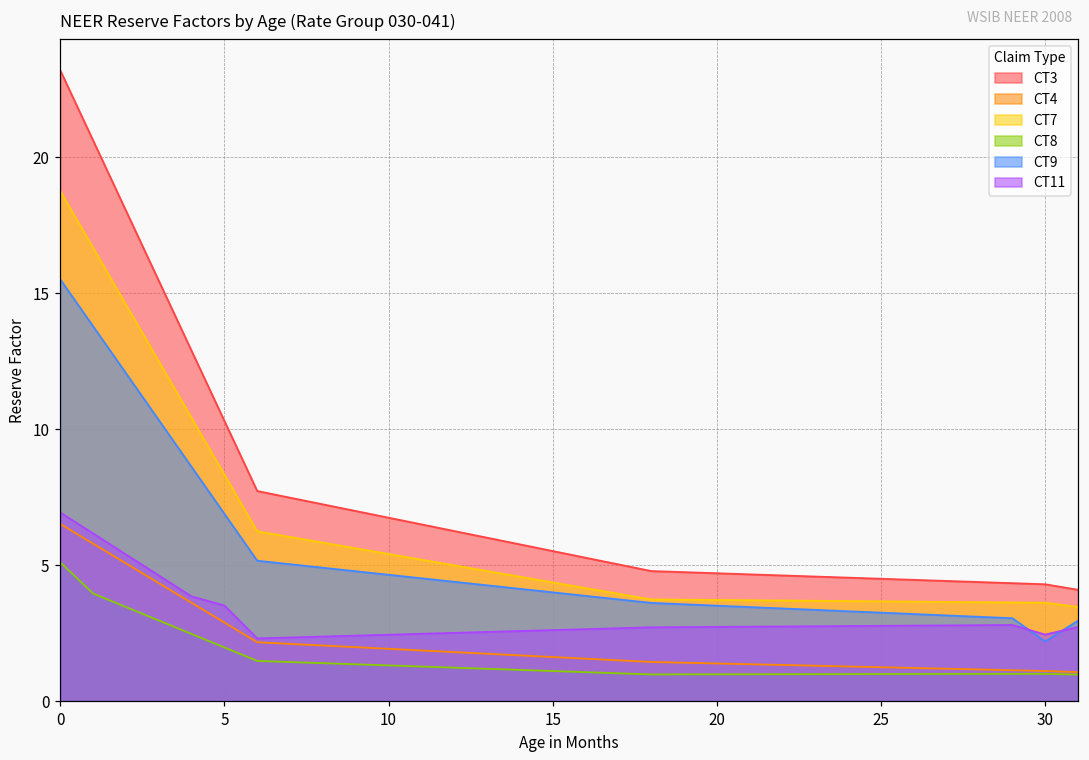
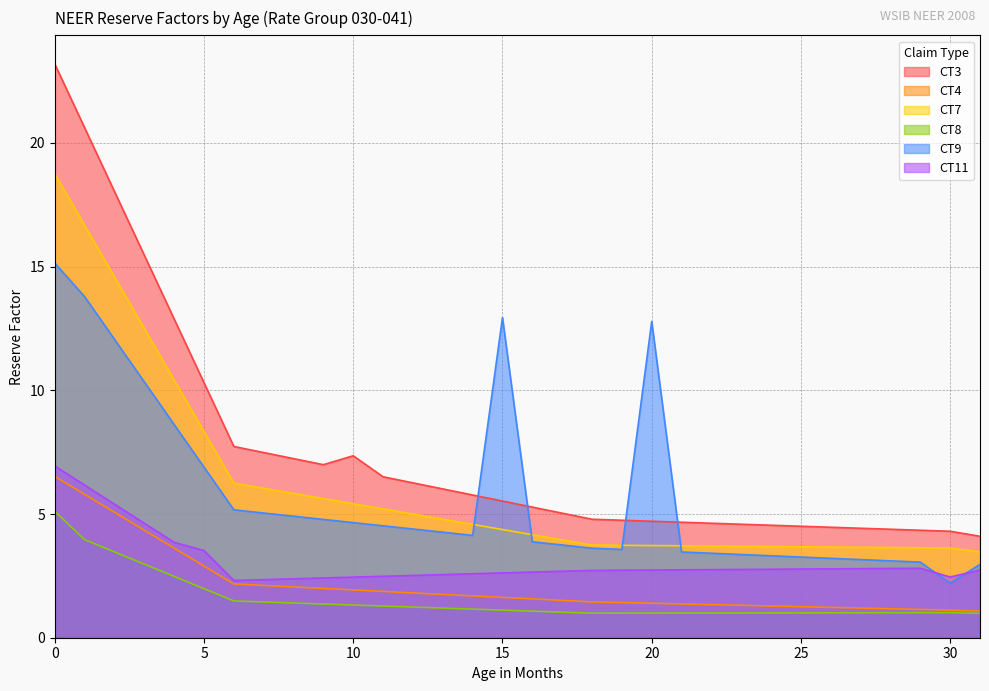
CT9, 0: 15.5 -> 15.1
CT3, 10: 6.7 -> 7.4
CT9, 15: 4.0 -> 12.9
CT9, 20: 3.5 -> 12.8
